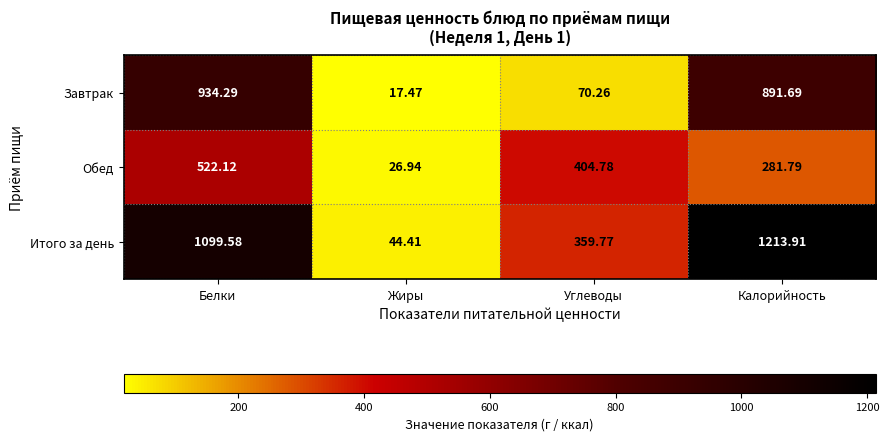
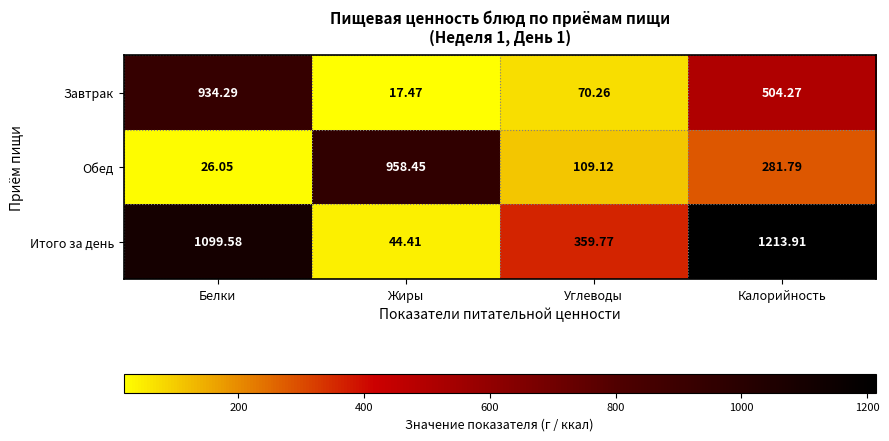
Завтрак, Калорийность: 891.69 -> 504.27
Обед, Белки: 522.12 -> 26.05
Обед, Жиры: 26.94 -> 958.45
Обед, Углеводы: 404.78 -> 109.12
